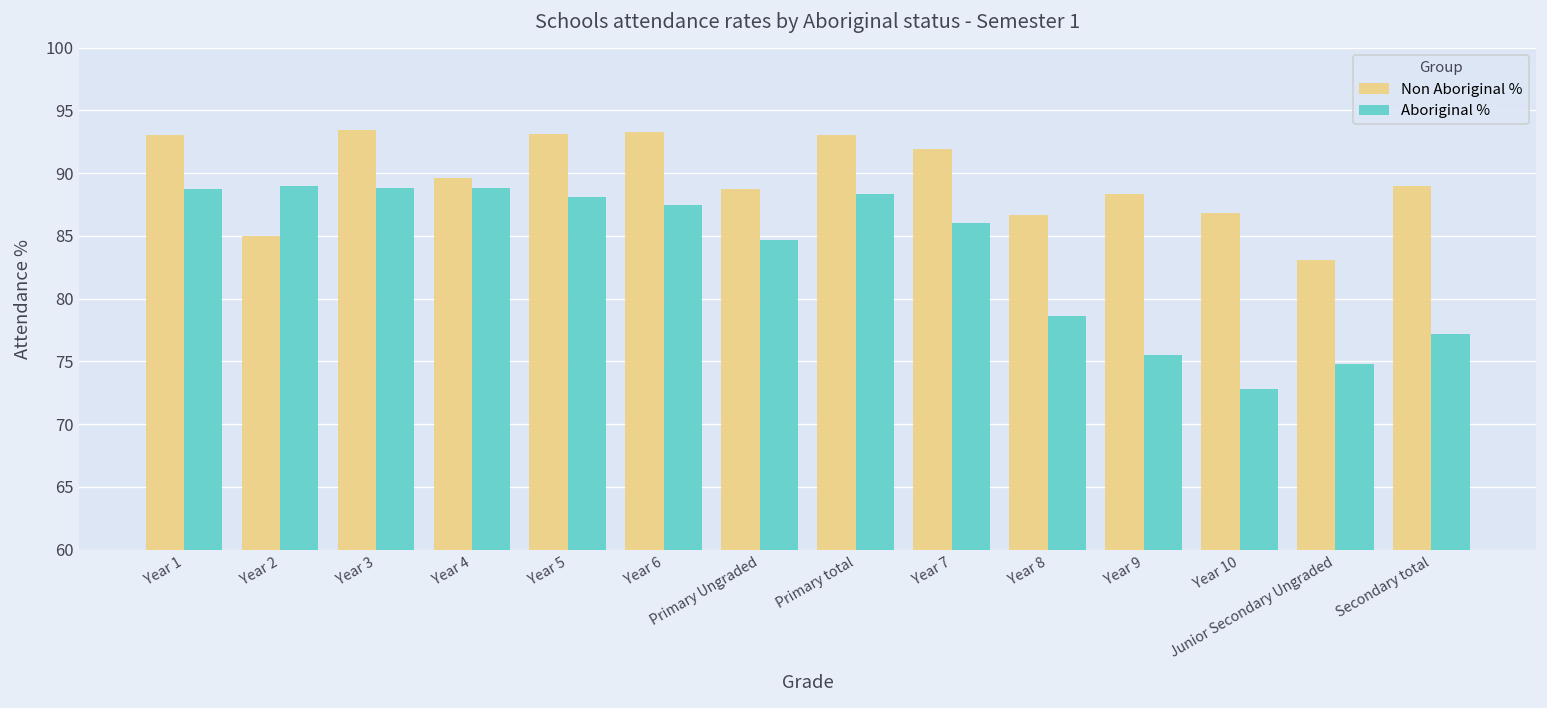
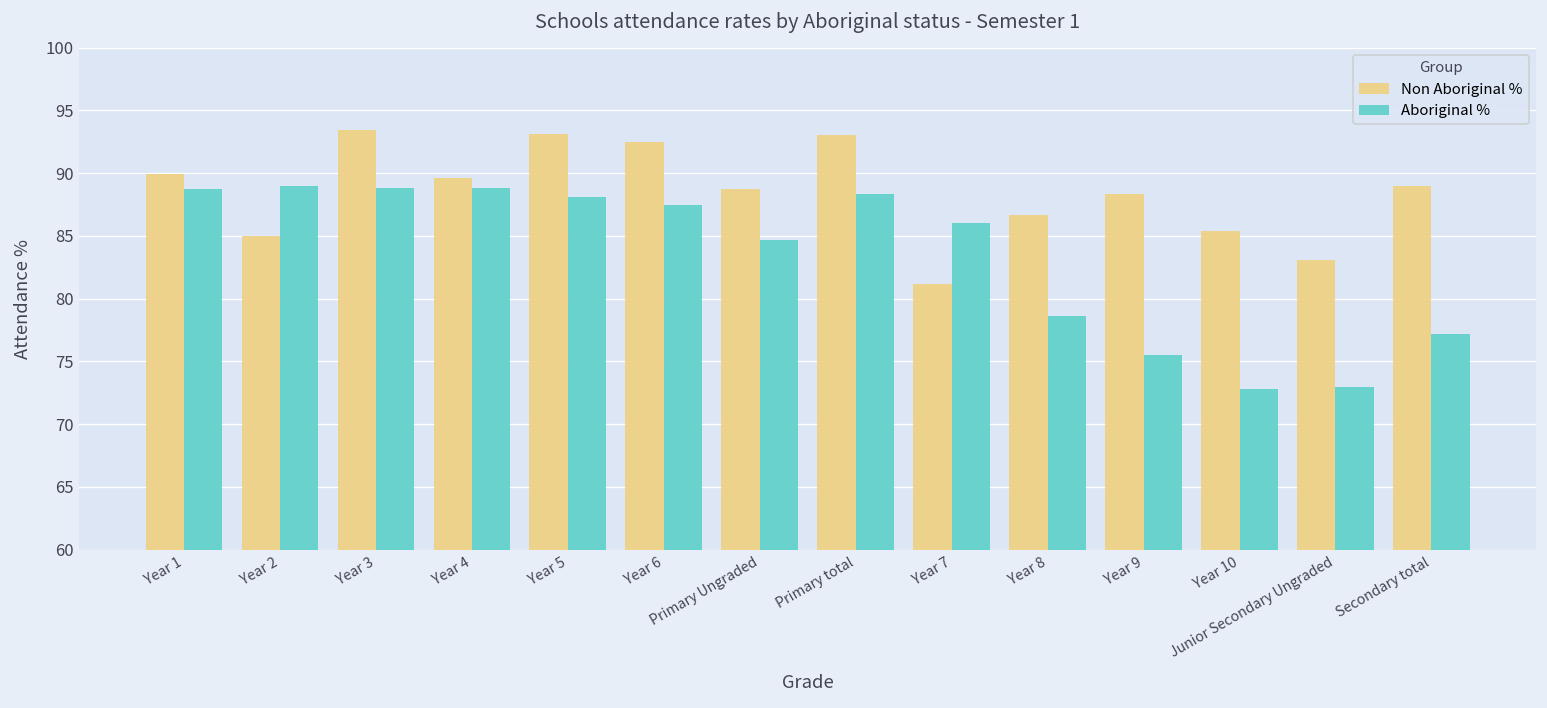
Non Aboriginal %, Year 1: 93.0 -> 89.9
Non Aboriginal %, Year 6: 93.3 -> 92.5
Non Aboriginal %, Year 7: 91.9 -> 81.2
Non Aboriginal %, Year 10: 86.8 -> 85.4
Aboriginal %, Junior Secondary Ungraded: 74.8 -> 73.0
